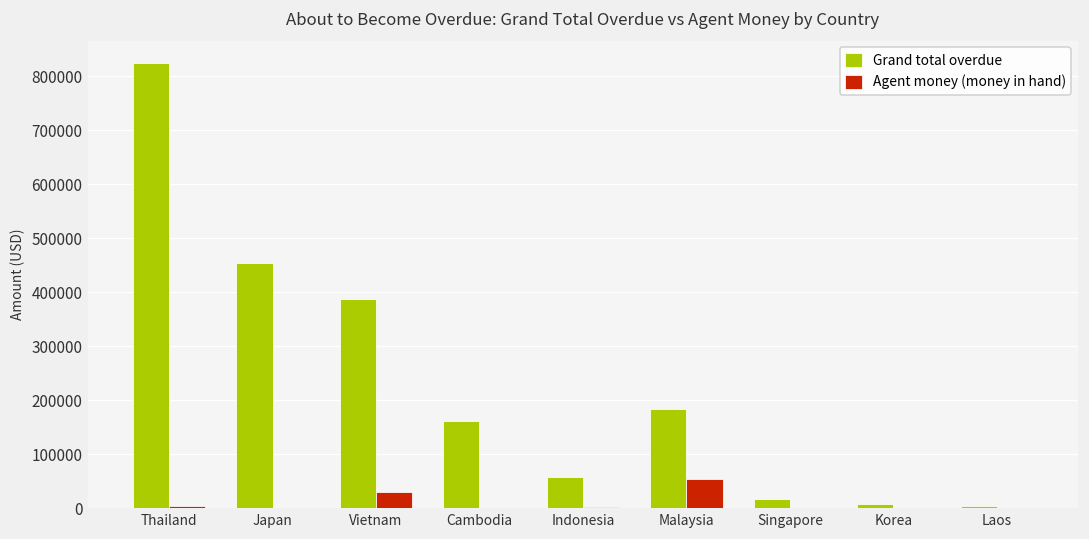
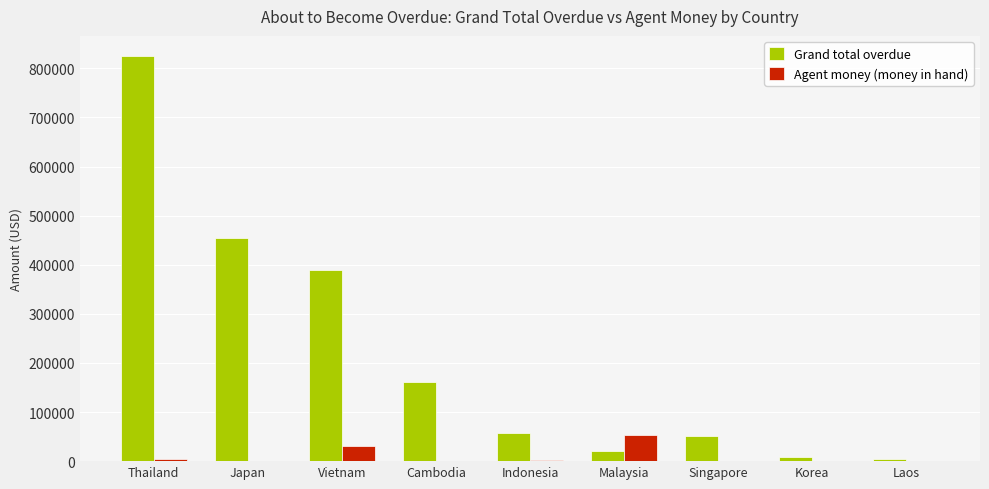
Grand total overdue, Malaysia: 180000 -> 20000
Grand total overdue, Singapore: 20000 -> 50000
